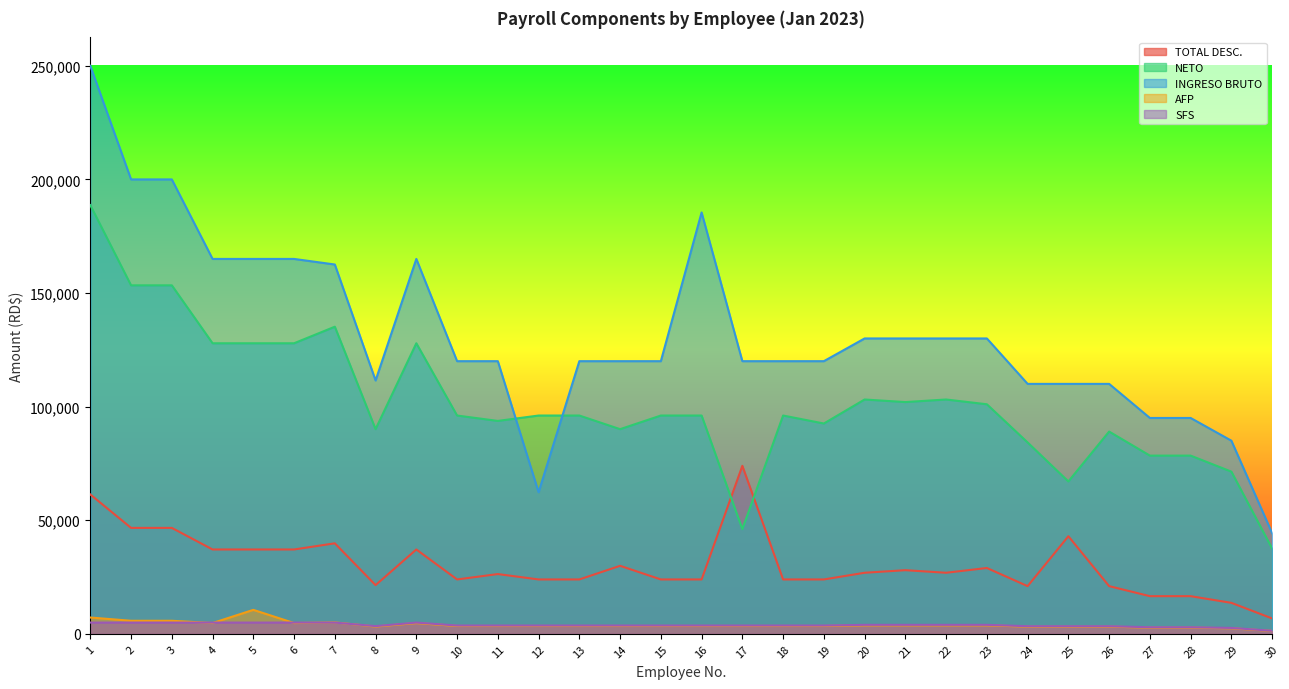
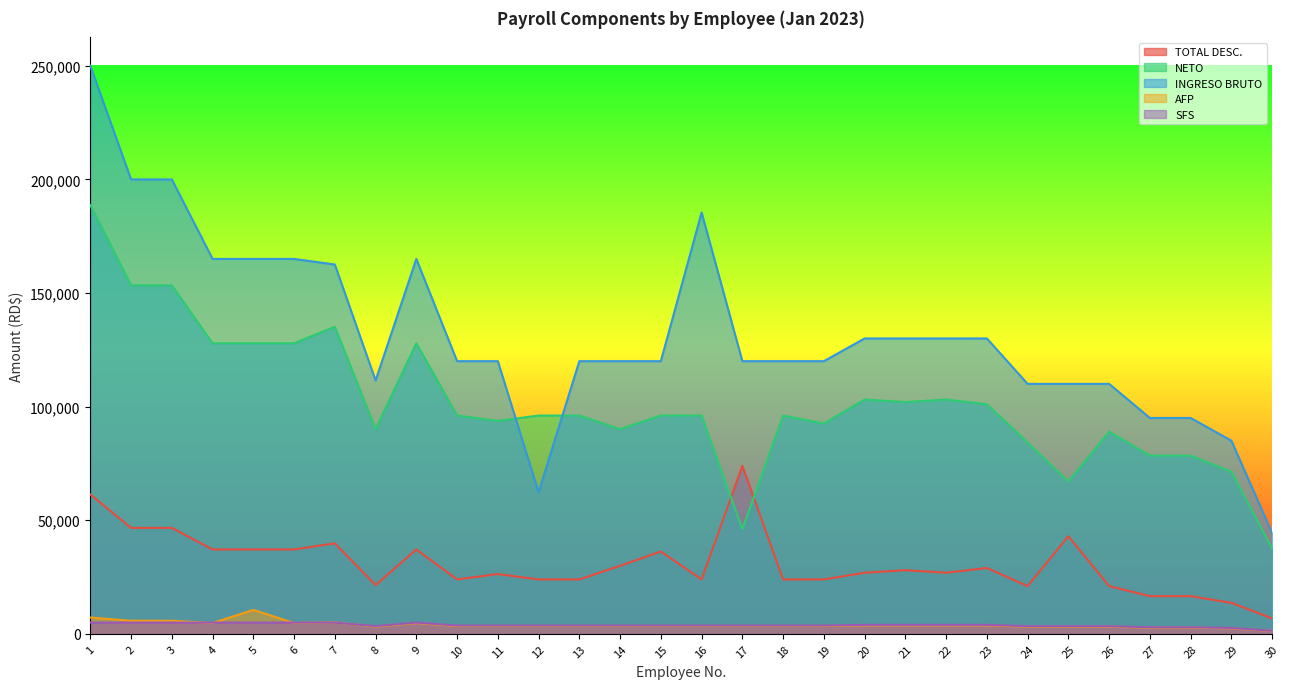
TOTAL DESC., 15: 24,000 -> 36,000
